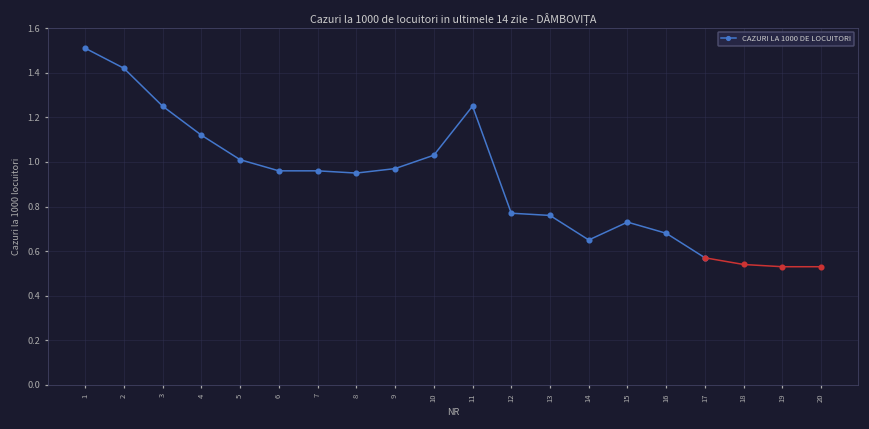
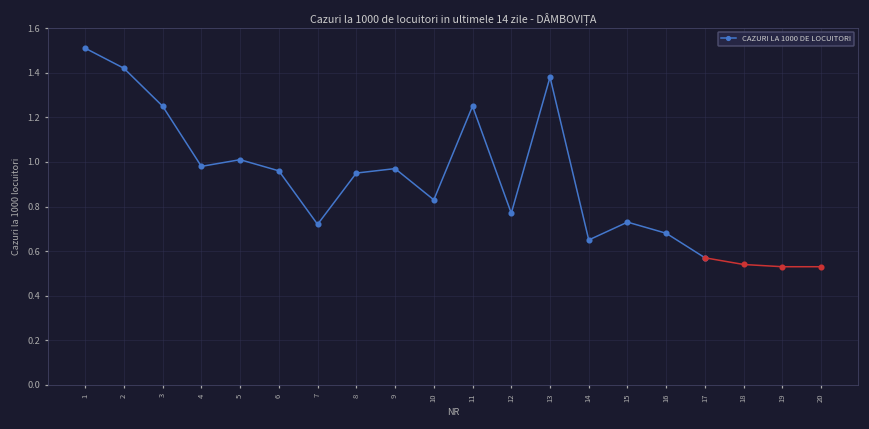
CAZURI LA 1000 DE LOCUITORI, 4: 1.12 -> 0.98
CAZURI LA 1000 DE LOCUITORI, 7: 0.96 -> 0.72
CAZURI LA 1000 DE LOCUITORI, 10: 1.03 -> 0.83
CAZURI LA 1000 DE LOCUITORI, 13: 0.76 -> 1.38
